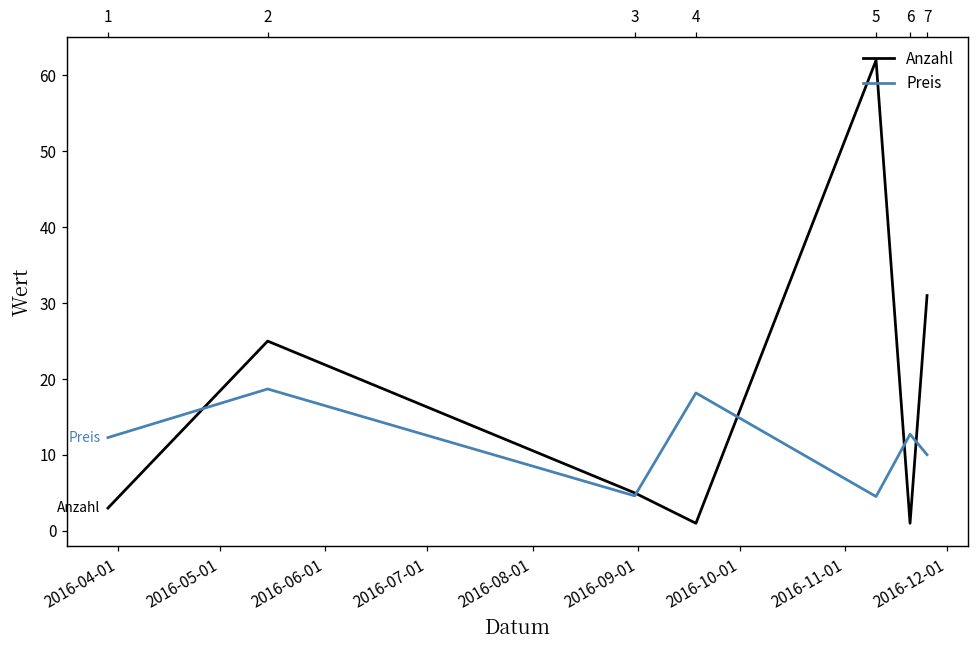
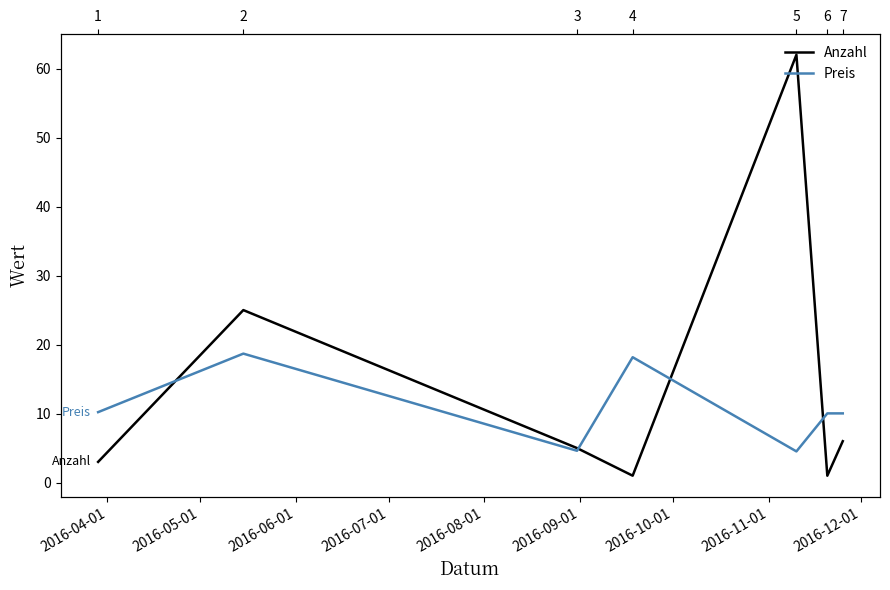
Preis, 1: 12 -> 10
Preis, 6: 13 -> 10
Anzahl, 7: 31 -> 6
